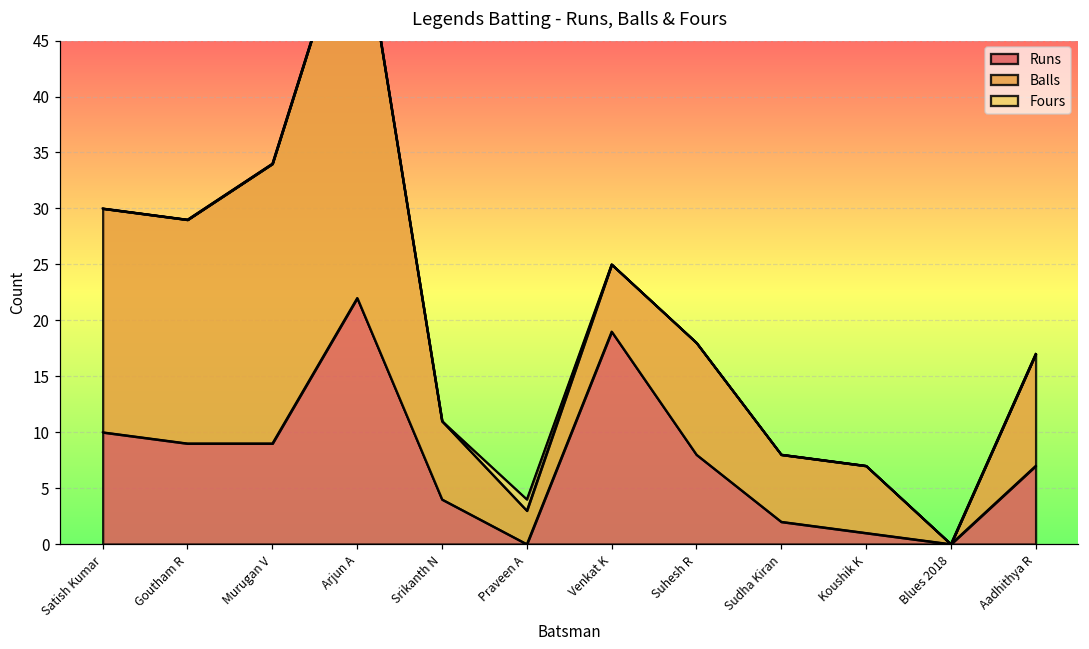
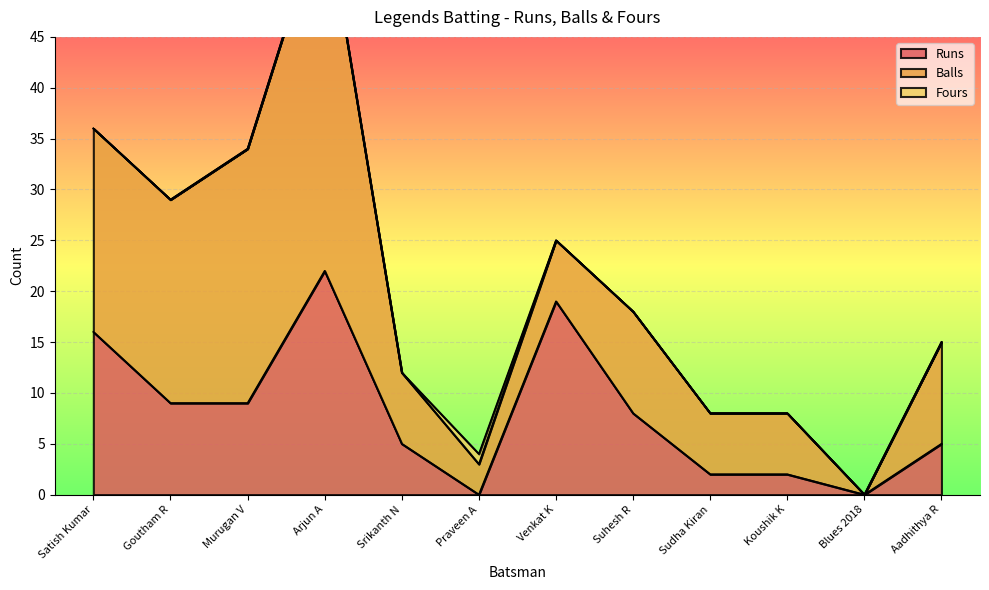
Runs, Satish Kumar: 10 -> 16
Runs, Srikanth N: 4 -> 5
Runs, Koushik K: 1 -> 2
Runs, Aadhithya R: 7 -> 5
